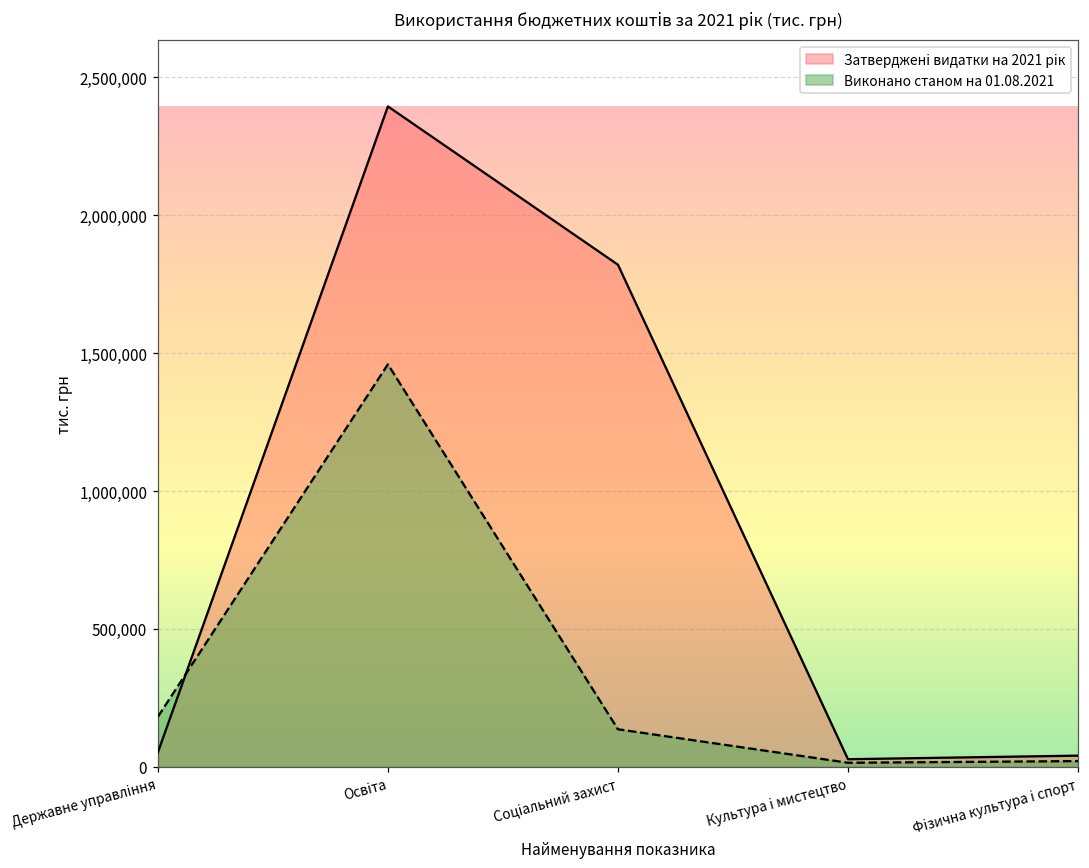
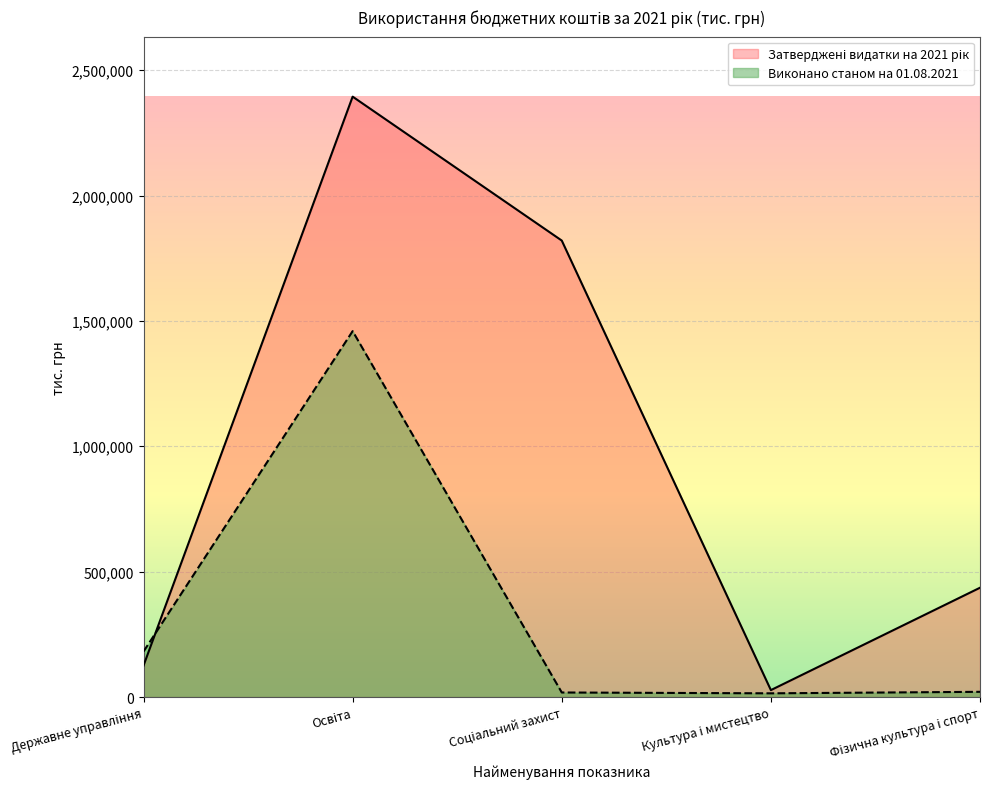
Затверджені видатки на 2021 рік, Державне управління: 50,000 -> 130,000
Виконано станом на 01.08.2021, Соціальний захист: 140,000 -> 20,000
Затверджені видатки на 2021 рік, Фізична культура і спорт: 40,000 -> 440,000
